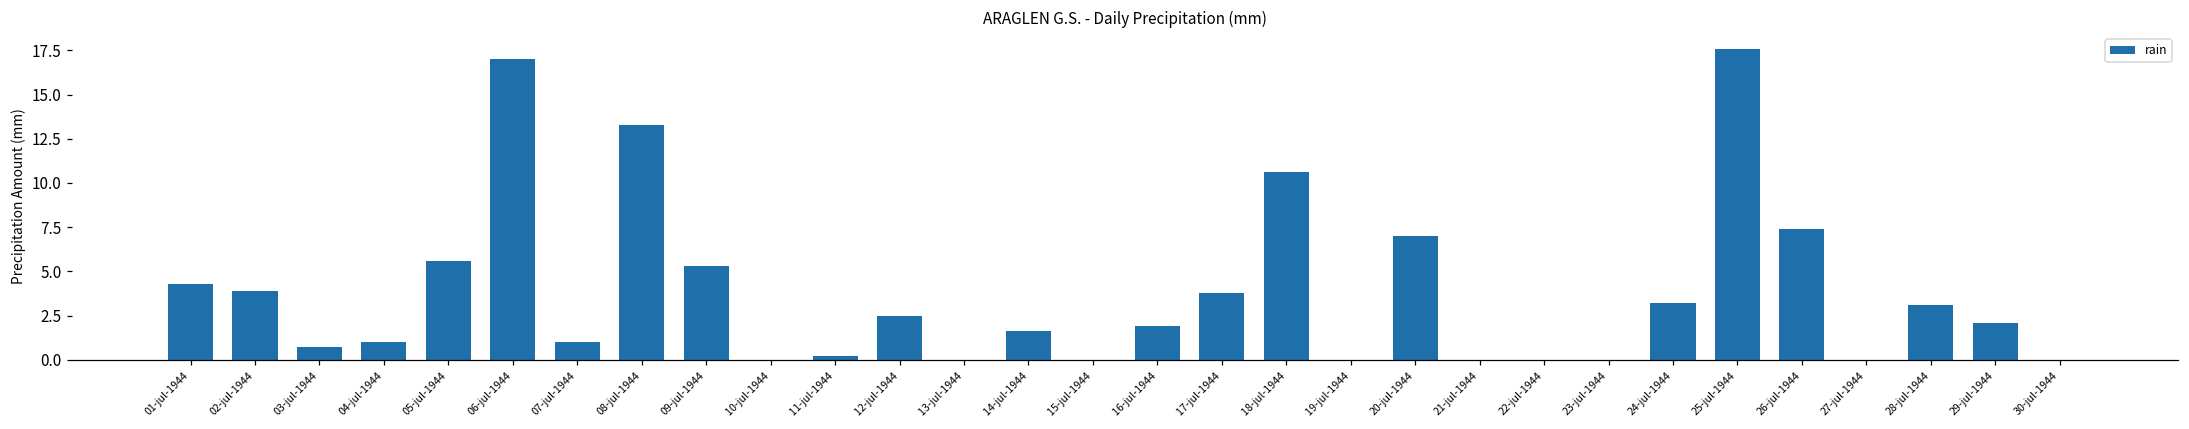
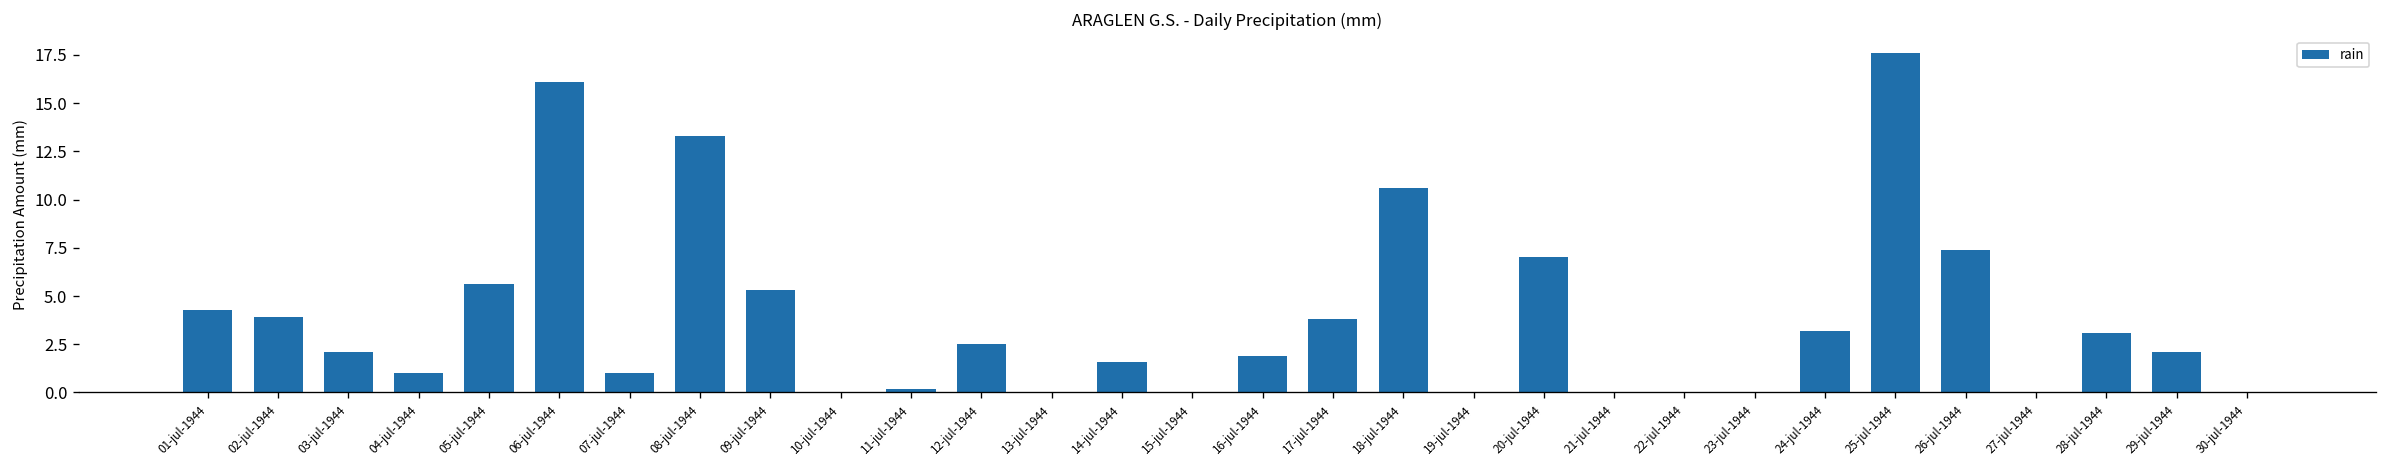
03-jul-1944: 0.7 -> 2.1
06-jul-1944: 17.0 -> 16.1
